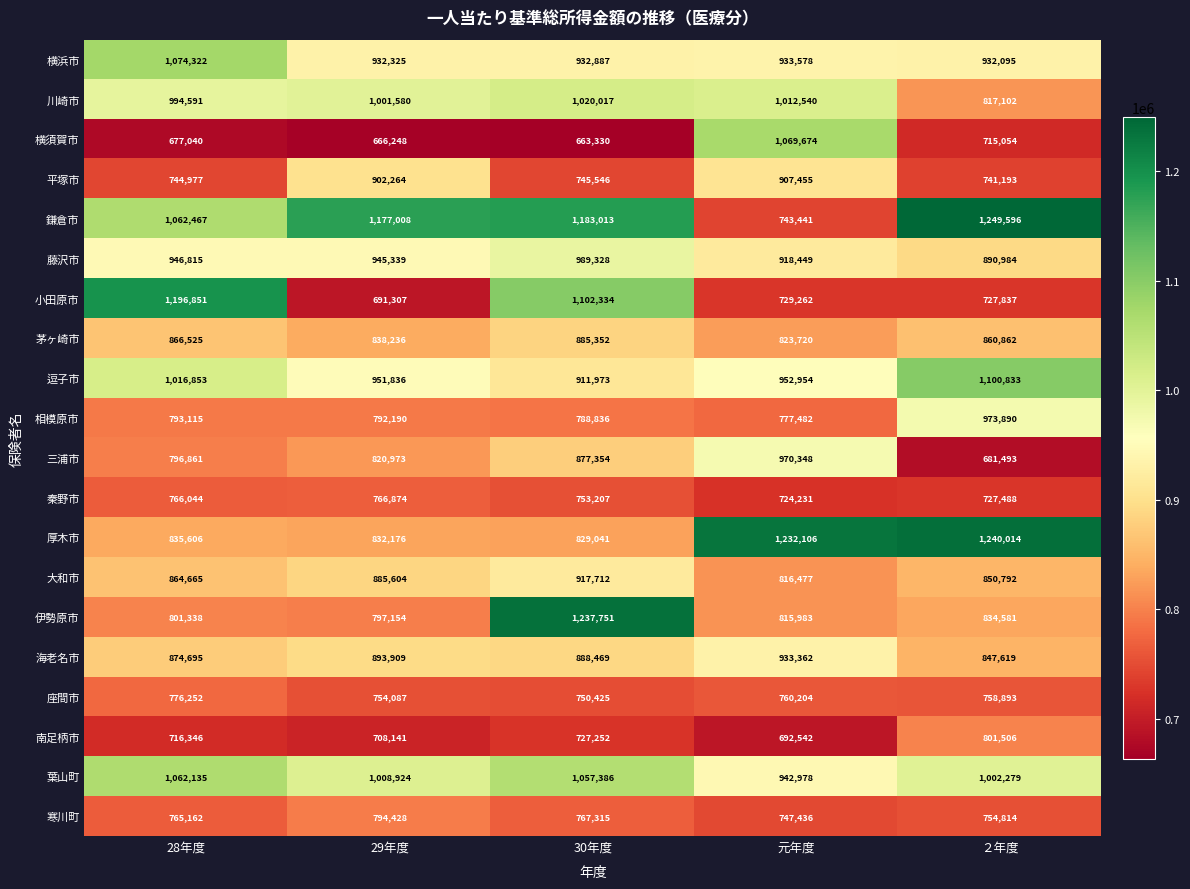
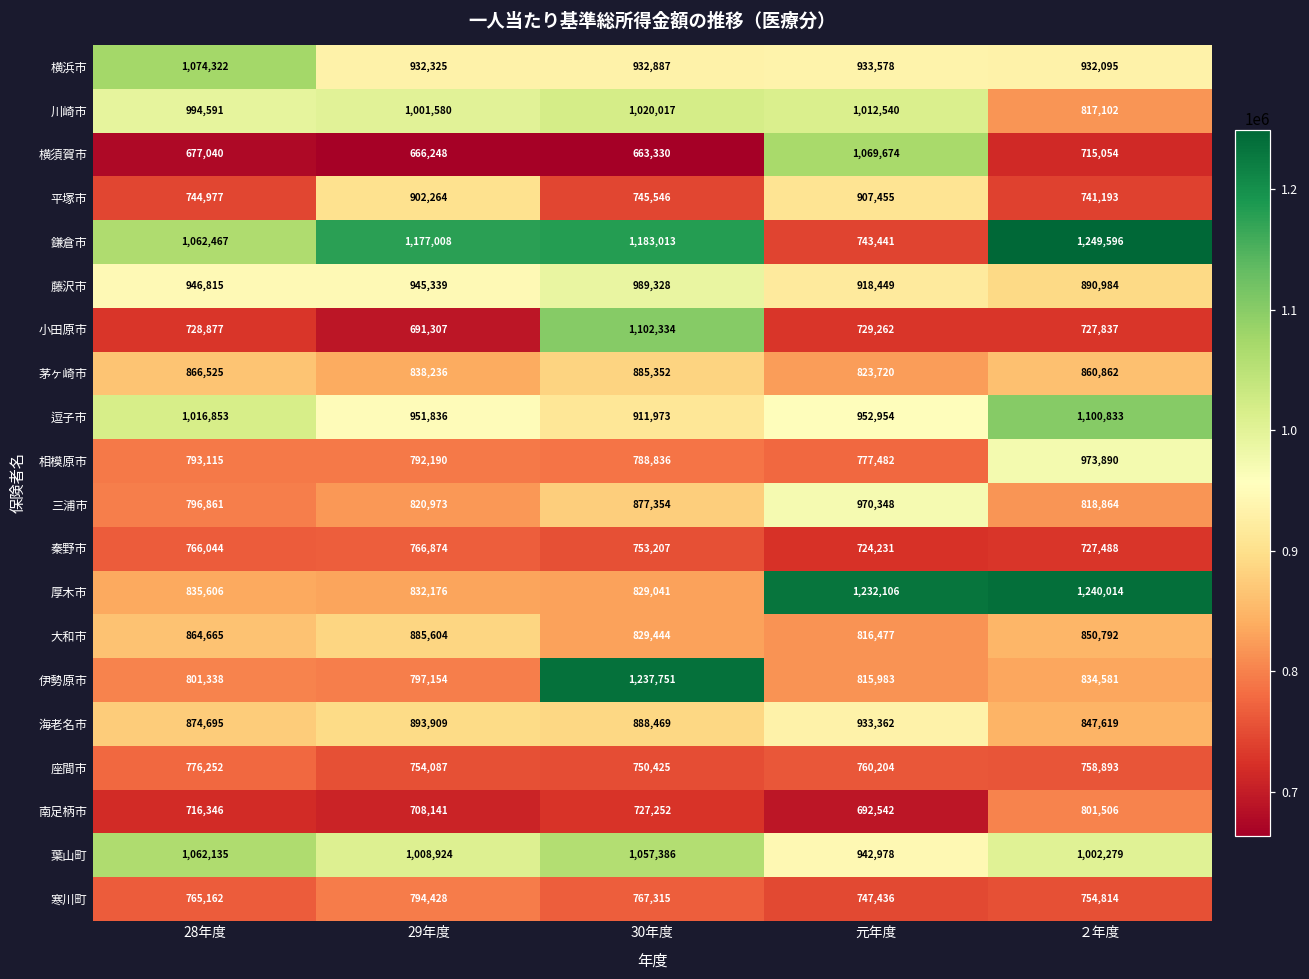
小田原市, 28年度: 1,196,851 -> 728,877
三浦市, ２年度: 681,493 -> 818,864
大和市, 30年度: 917,712 -> 829,444
